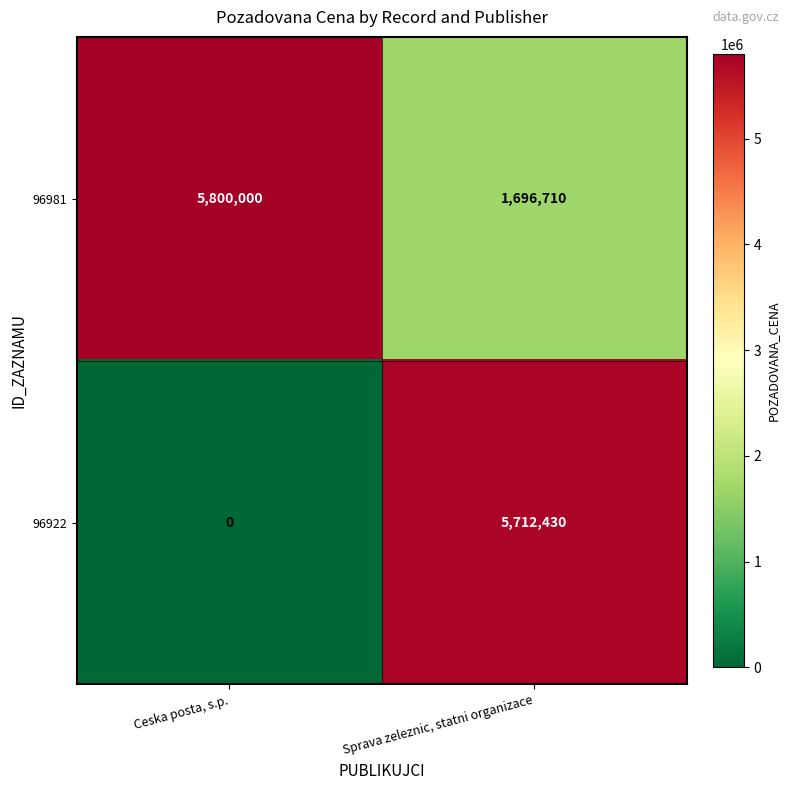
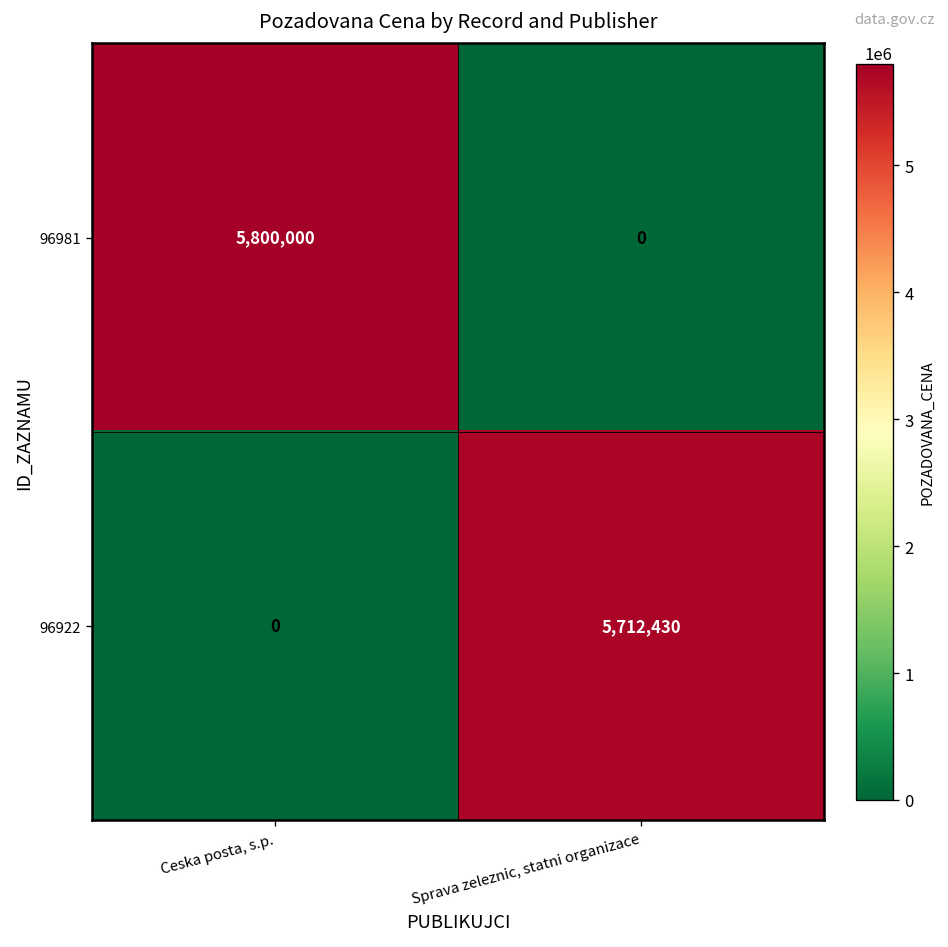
96981, Sprava zeleznic, statni organizace: 1,696,710 -> 0
